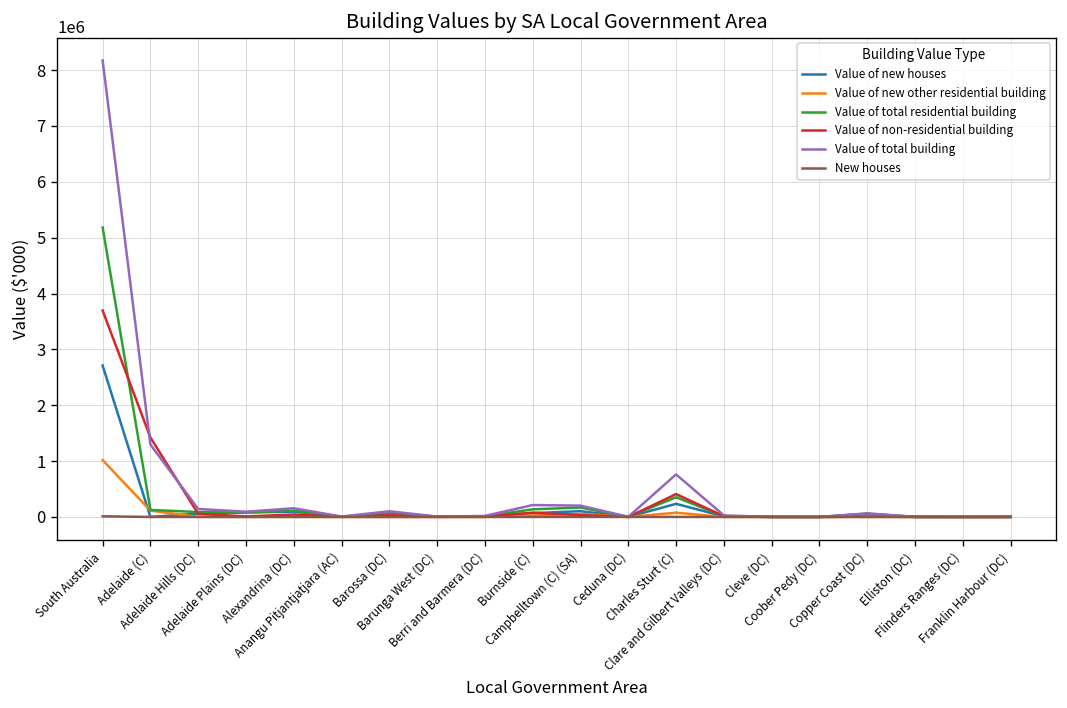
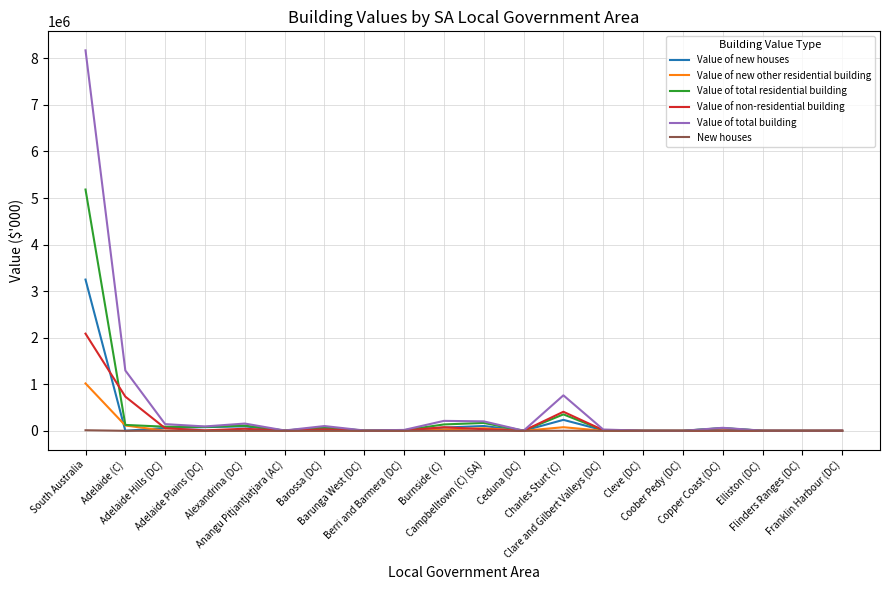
Value of new houses, South Australia: 2700000 -> 3200000
Value of non-residential building, South Australia: 3700000 -> 2100000
Value of non-residential building, Adelaide (C): 1400000 -> 700000
